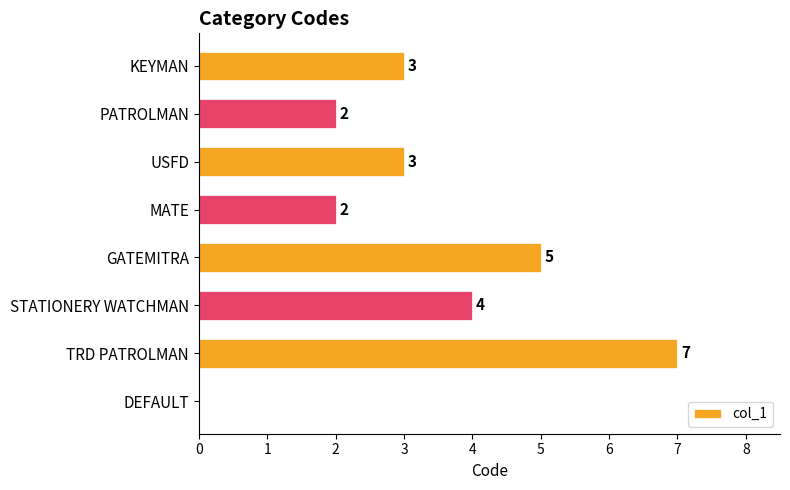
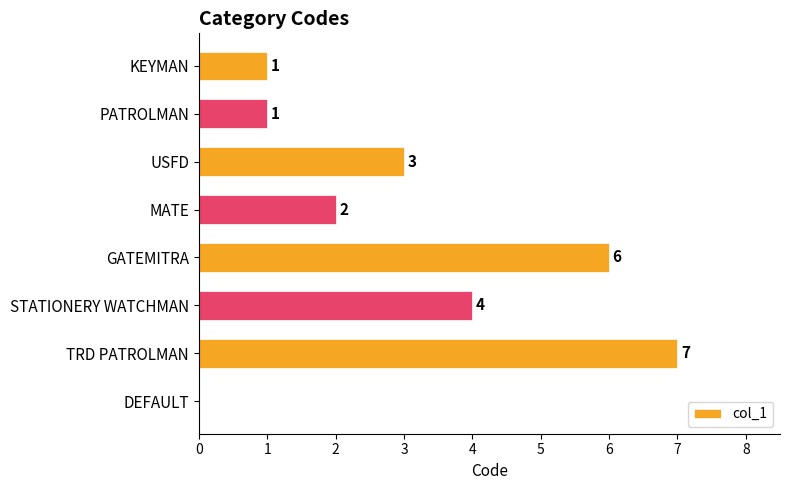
KEYMAN: 3 -> 1
PATROLMAN: 2 -> 1
GATEMITRA: 5 -> 6
